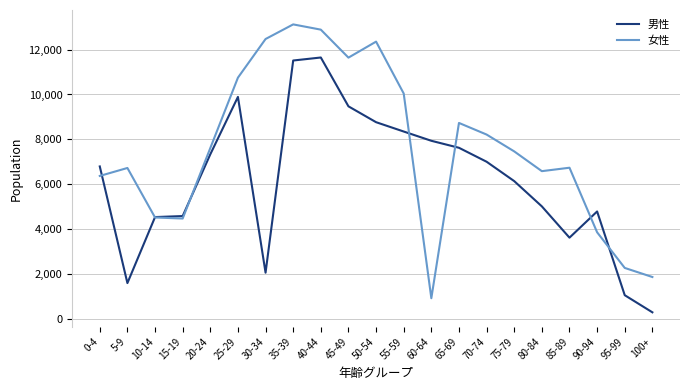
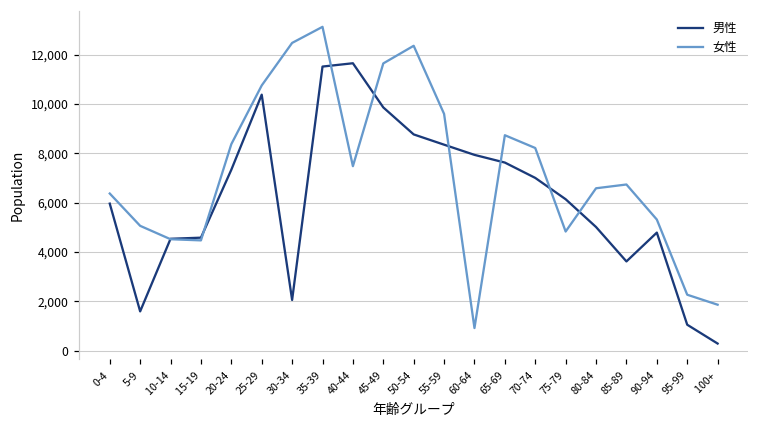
男性, 0-4: 6,800 -> 6,000
女性, 5-9: 6,700 -> 5,100
女性, 20-24: 7,600 -> 8,400
男性, 25-29: 9,900 -> 10,400
女性, 40-44: 12,900 -> 7,500
男性, 45-49: 9,500 -> 9,900
女性, 55-59: 10,000 -> 9,600
女性, 75-79: 7,500 -> 4,800
女性, 90-94: 3,900 -> 5,300
